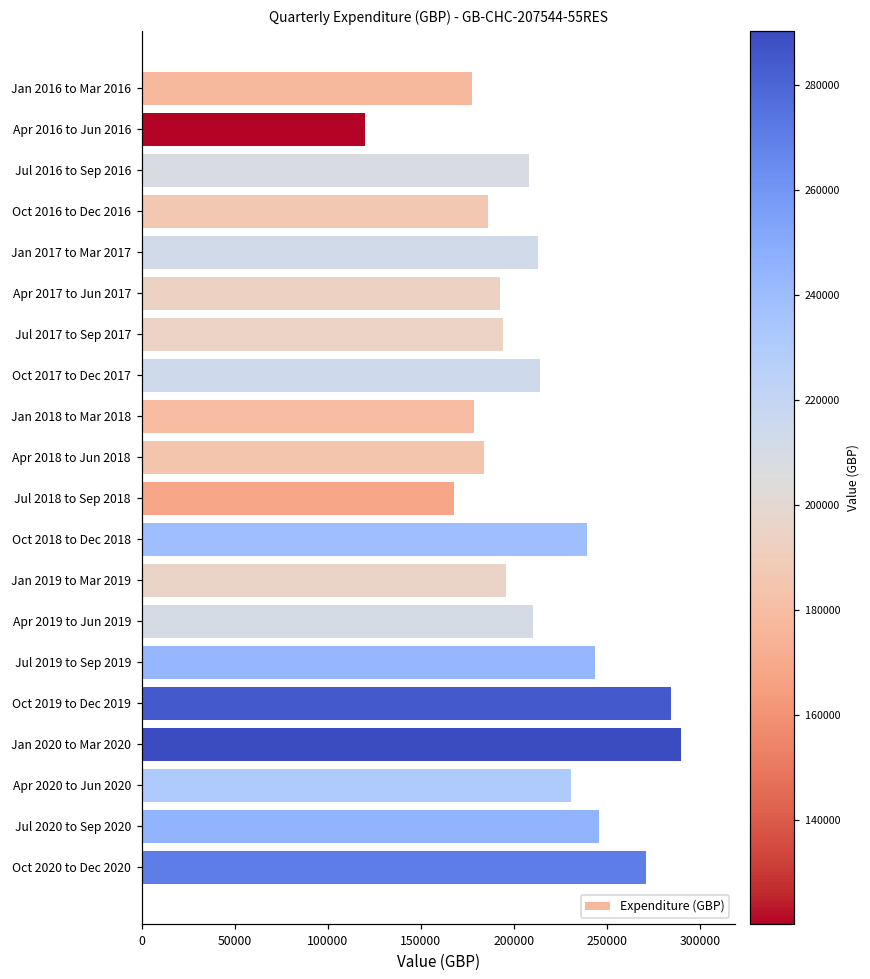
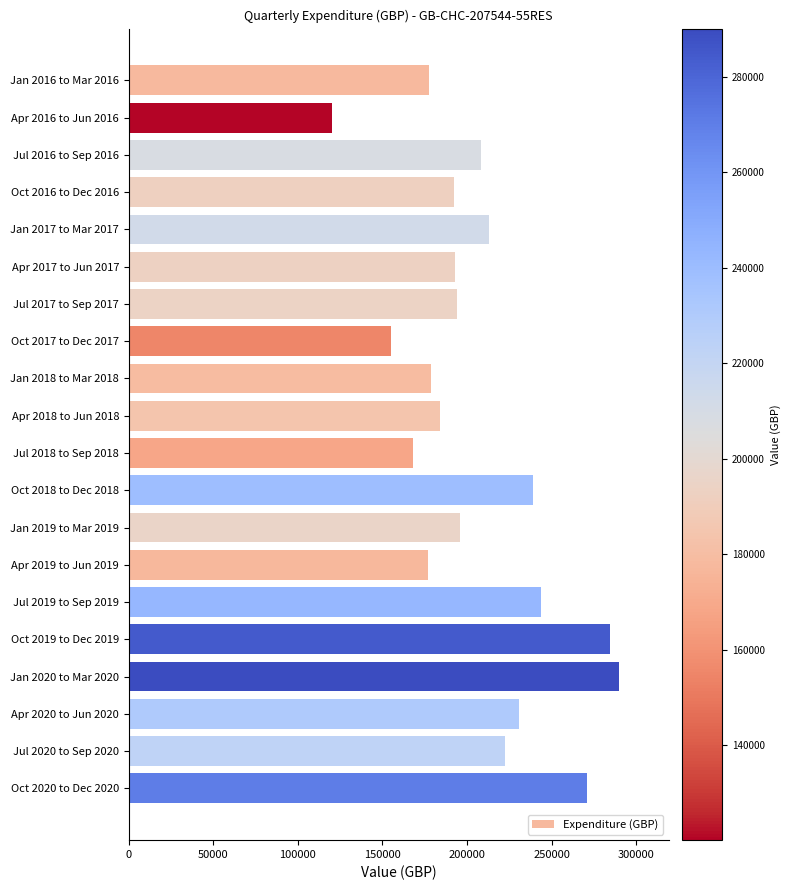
Oct 2016 to Dec 2016: 186000 -> 192000
Oct 2017 to Dec 2017: 214000 -> 155000
Apr 2019 to Jun 2019: 210000 -> 177000
Jul 2020 to Sep 2020: 246000 -> 223000
